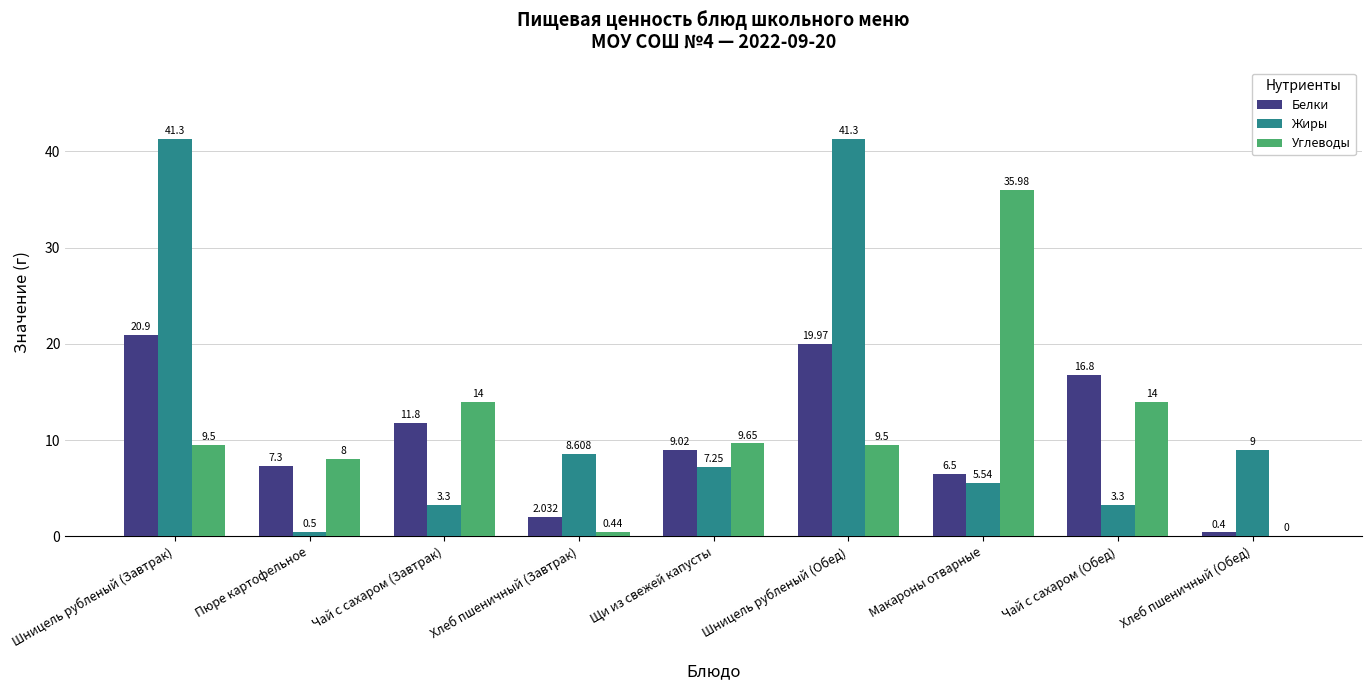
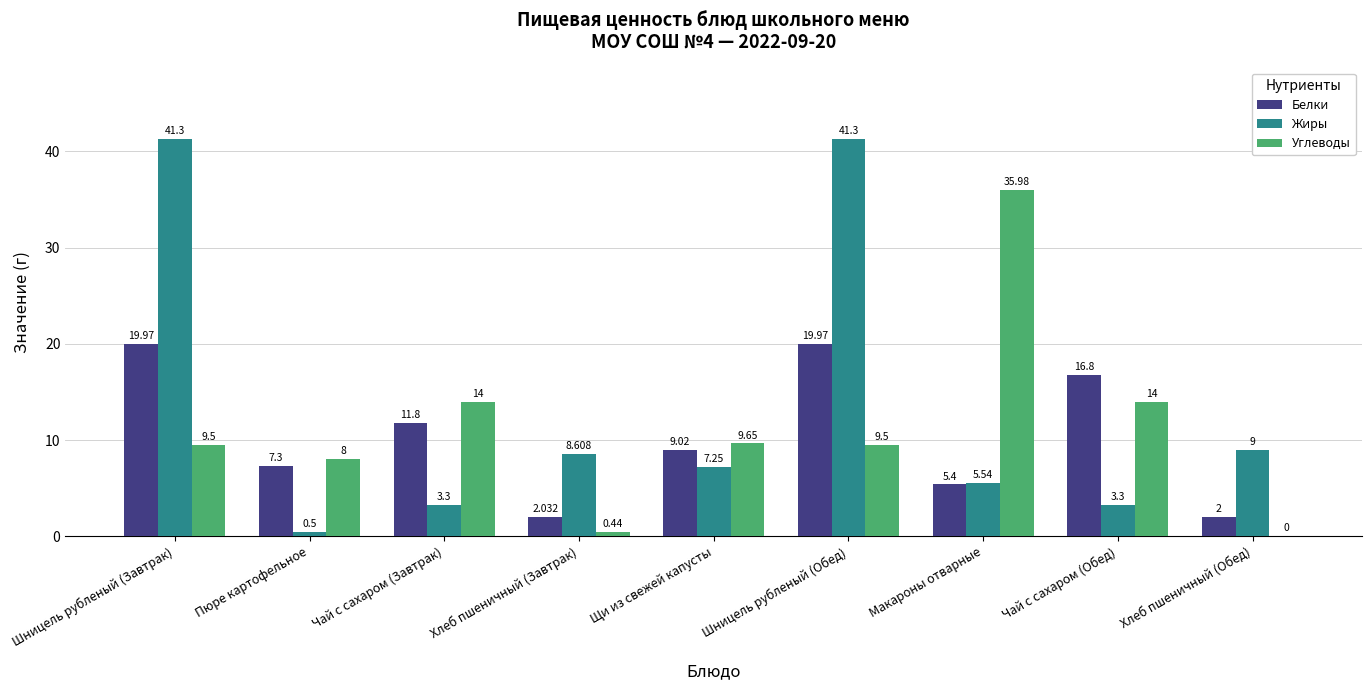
Белки, Шницель рубленый (Завтрак): 20.9 -> 19.97
Белки, Макароны отварные: 6.5 -> 5.4
Белки, Хлеб пшеничный (Обед): 0.4 -> 2
